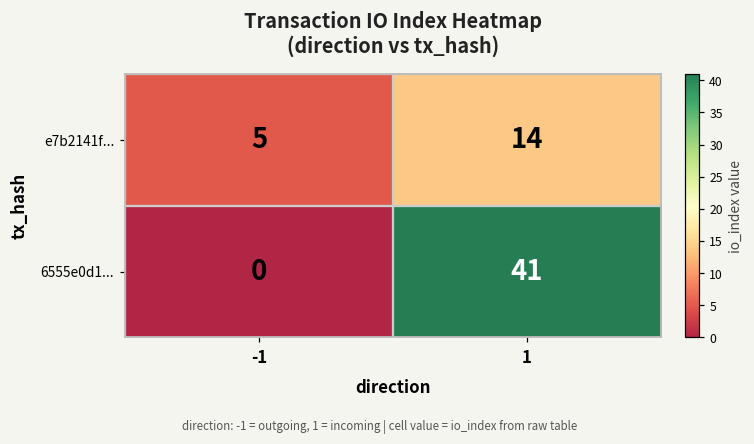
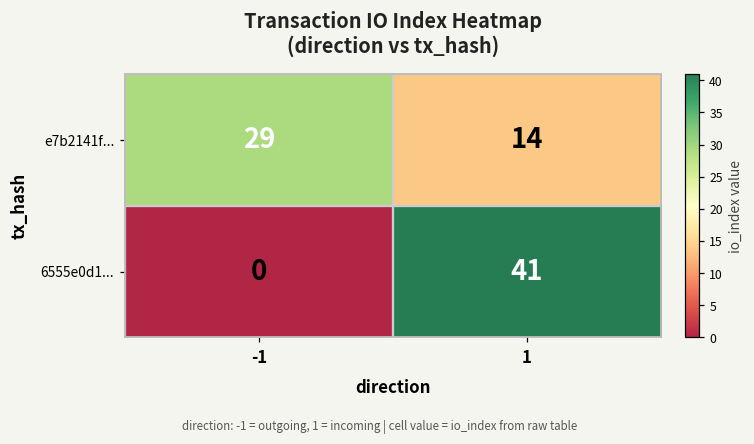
e7b2141f..., -1: 5 -> 29
